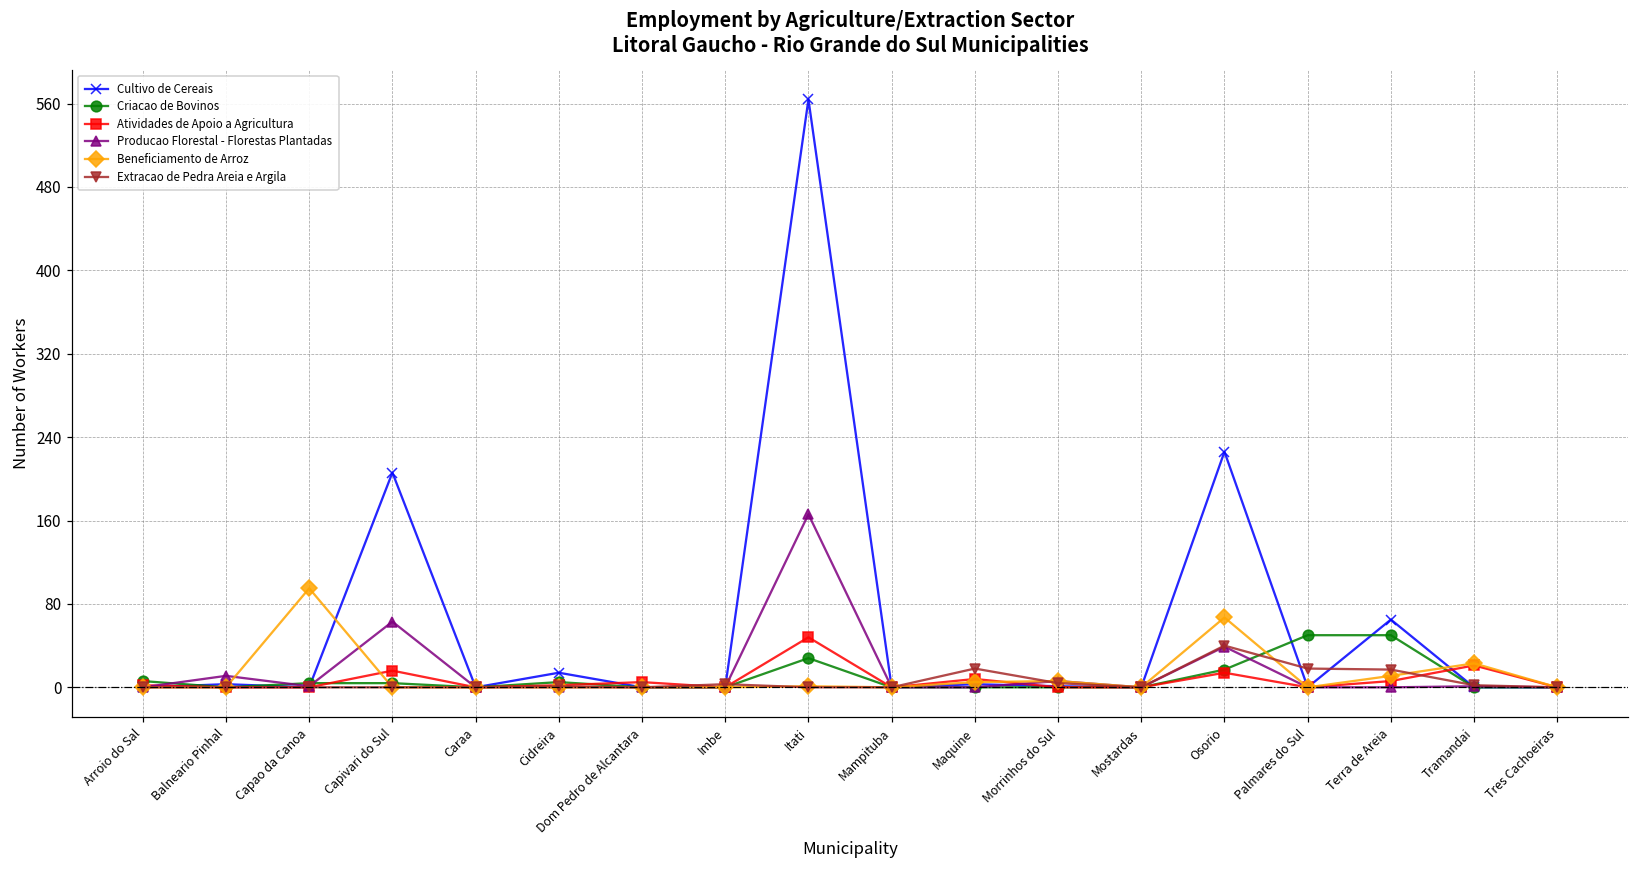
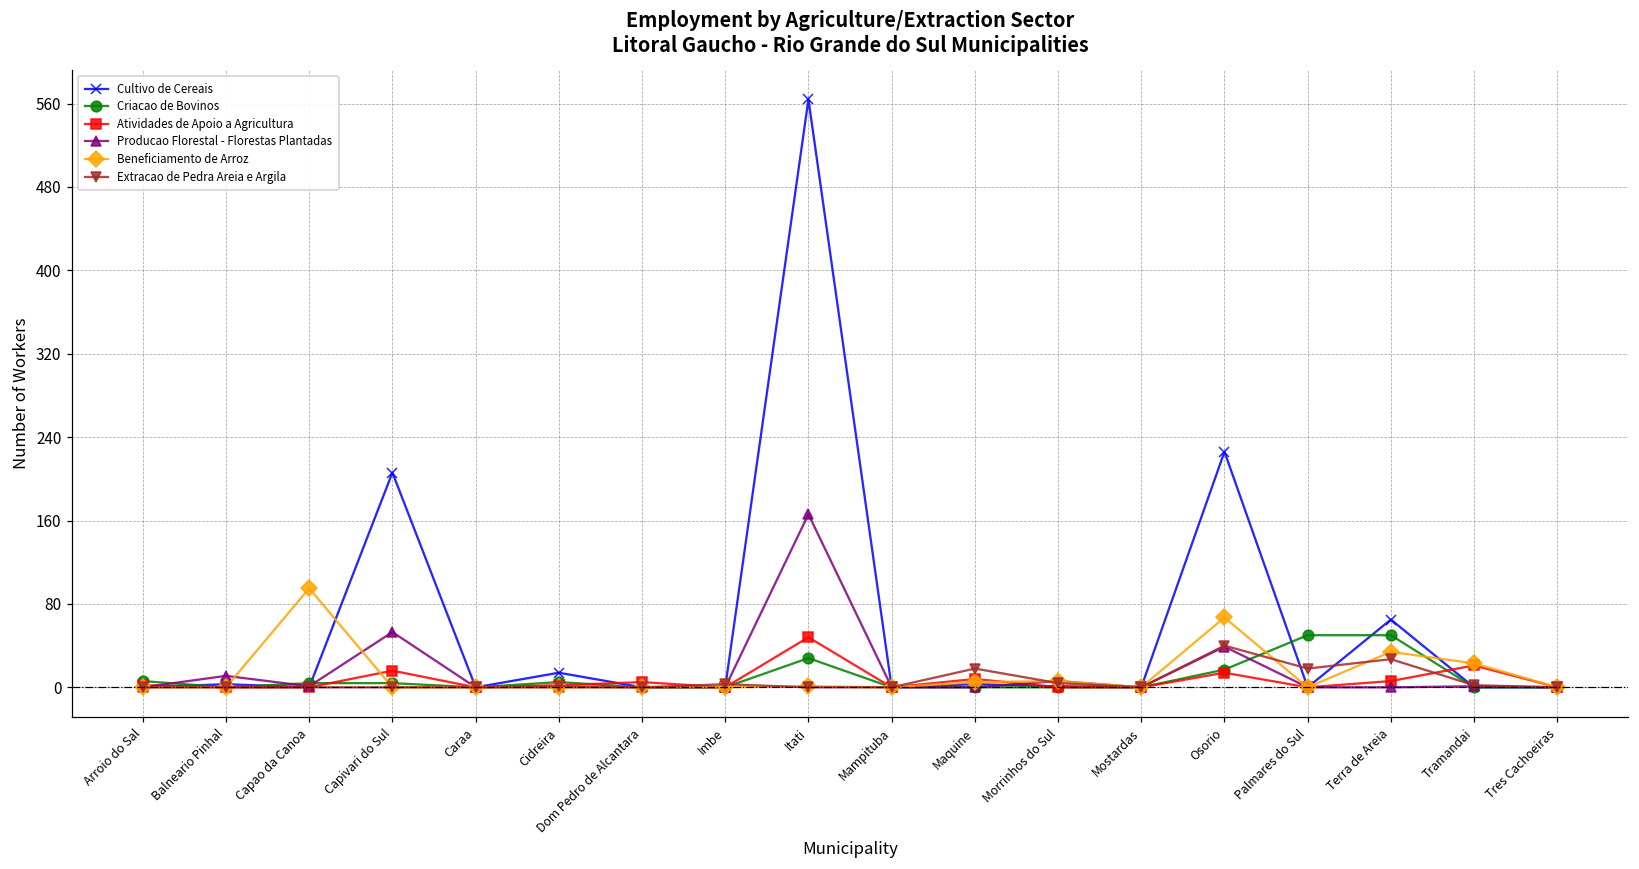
Producao Florestal - Florestas Plantadas, Capivari do Sul: 60 -> 50
Beneficiamento de Arroz, Terra de Areia: 10 -> 30
Extracao de Pedra Areia e Argila, Terra de Areia: 20 -> 30
